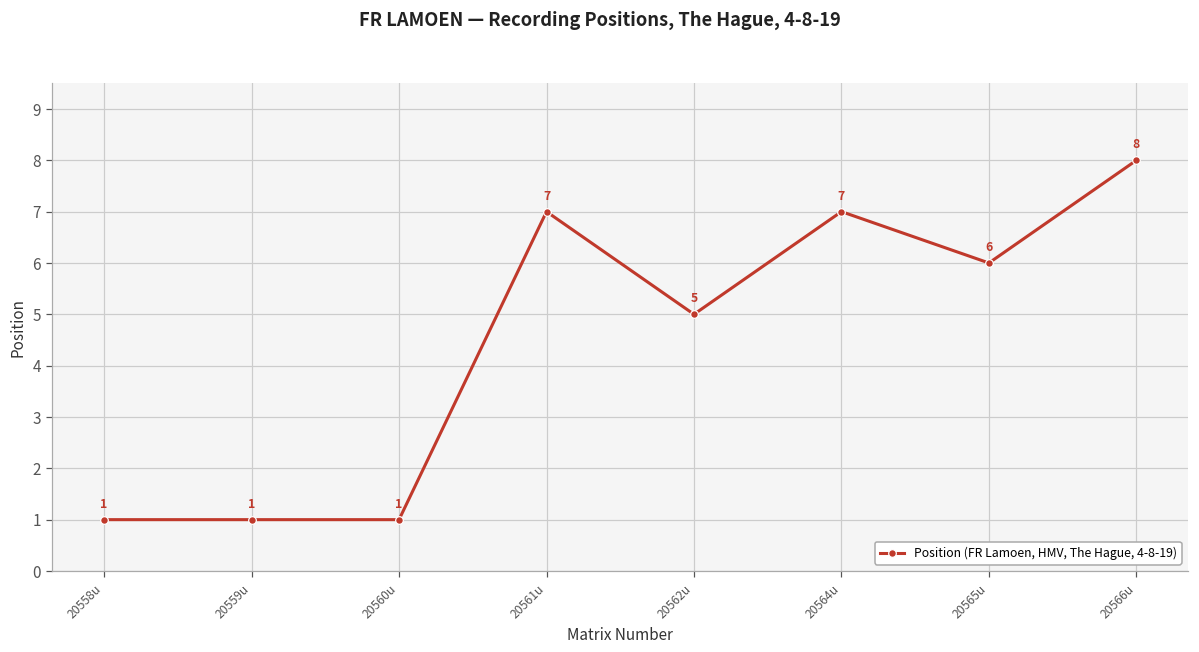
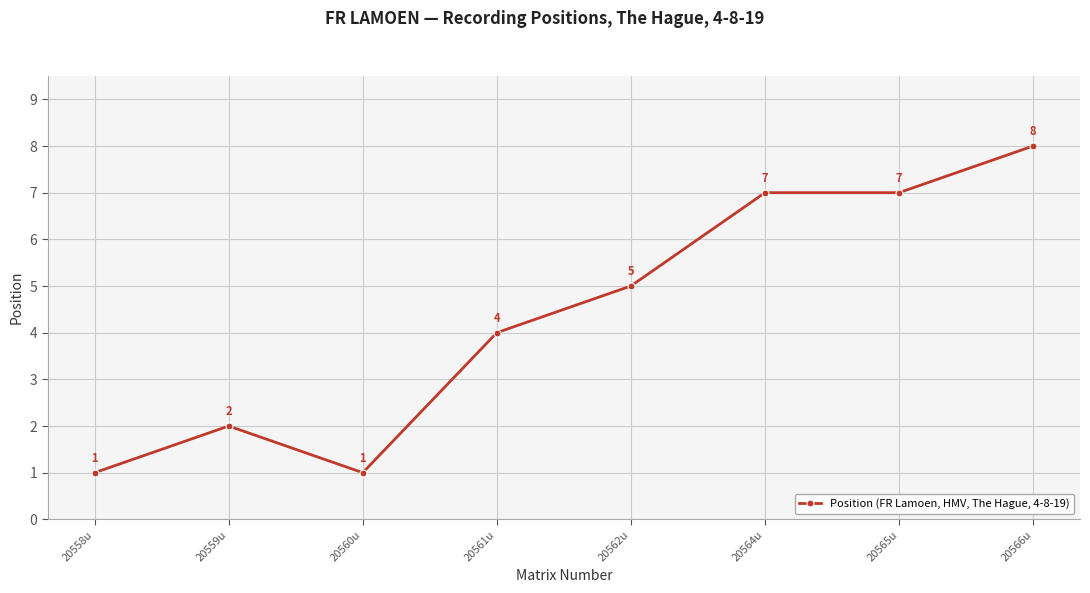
20559u: 1 -> 2
20561u: 7 -> 4
20565u: 6 -> 7
